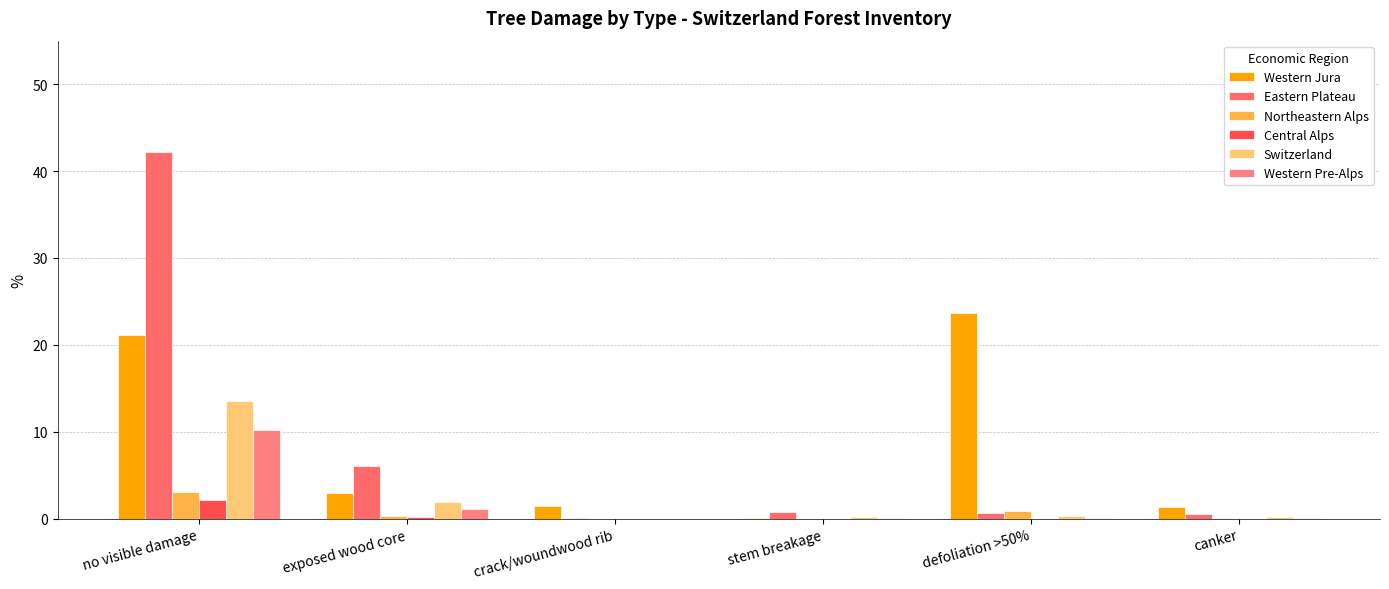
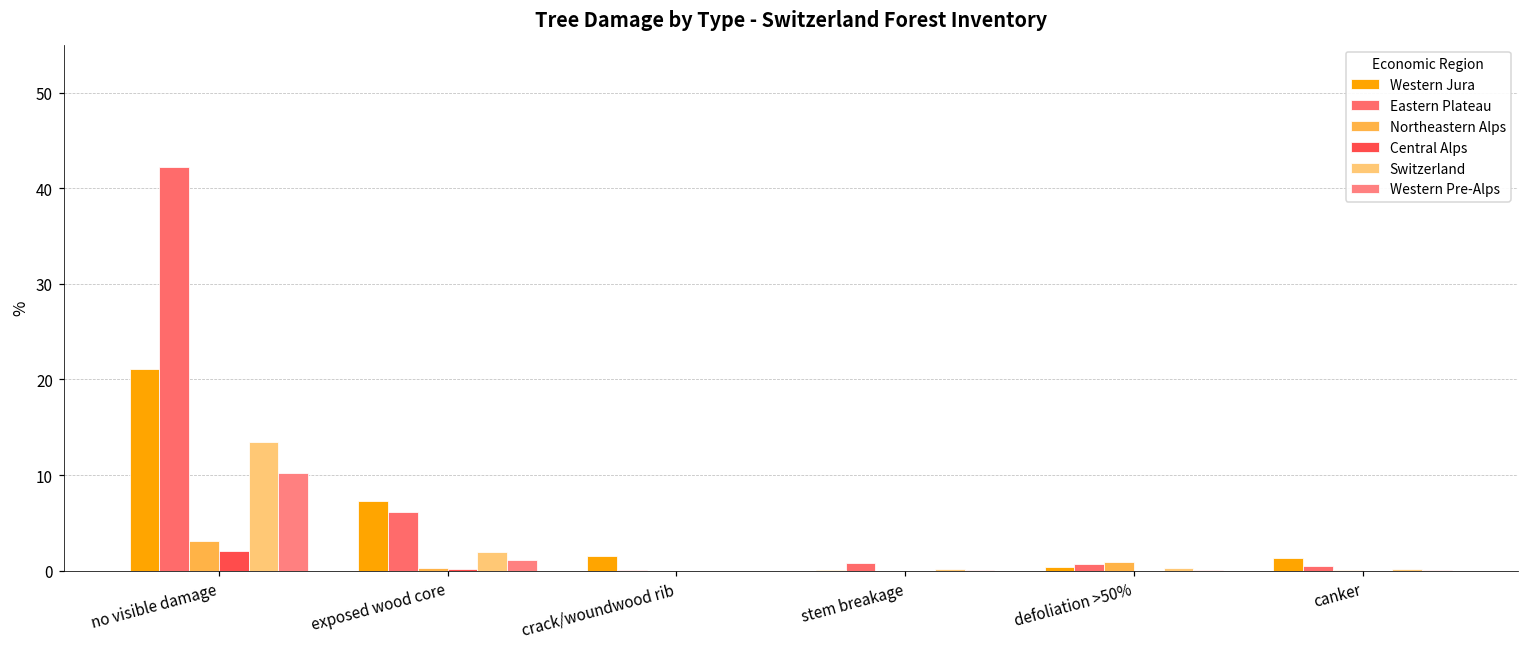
Western Jura, exposed wood core: 3 -> 7
Western Jura, defoliation >50%: 24 -> 0
